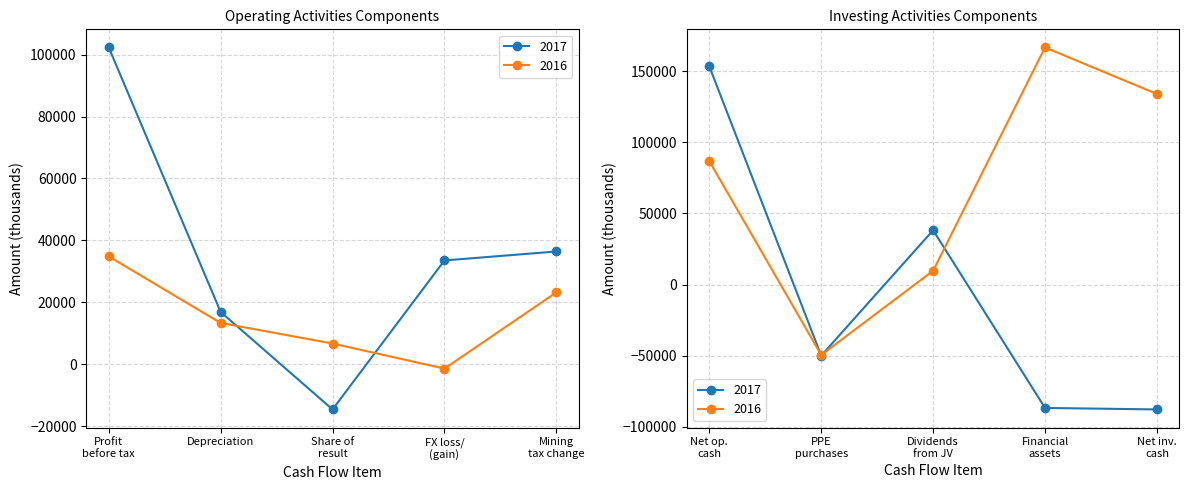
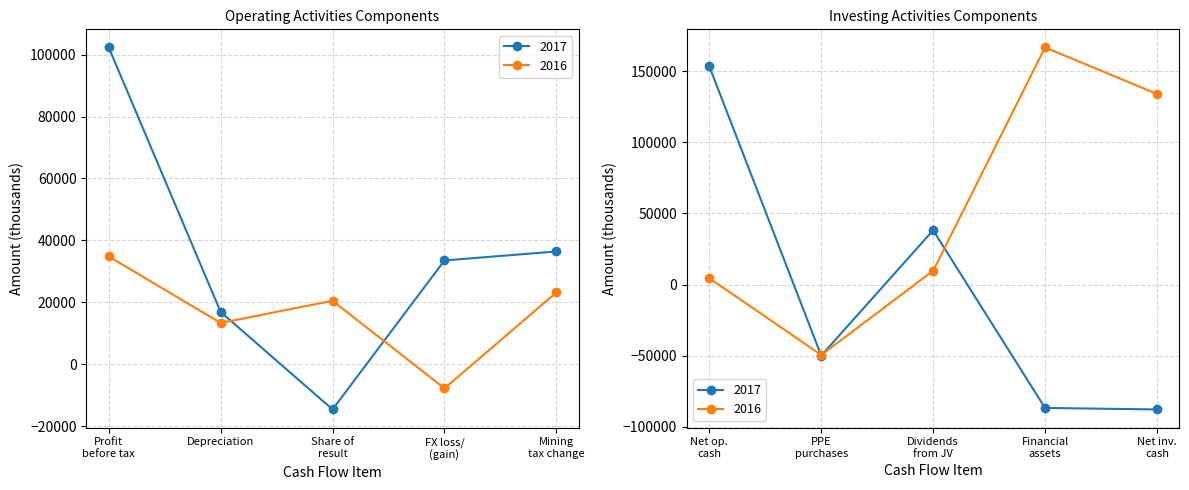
Operating Activities Components, 2016, Share of result: 7000 -> 21000
Operating Activities Components, 2016, FX loss/ (gain): -1000 -> -8000
Investing Activities Components, 2016, Net op. cash: 87000 -> 4000
